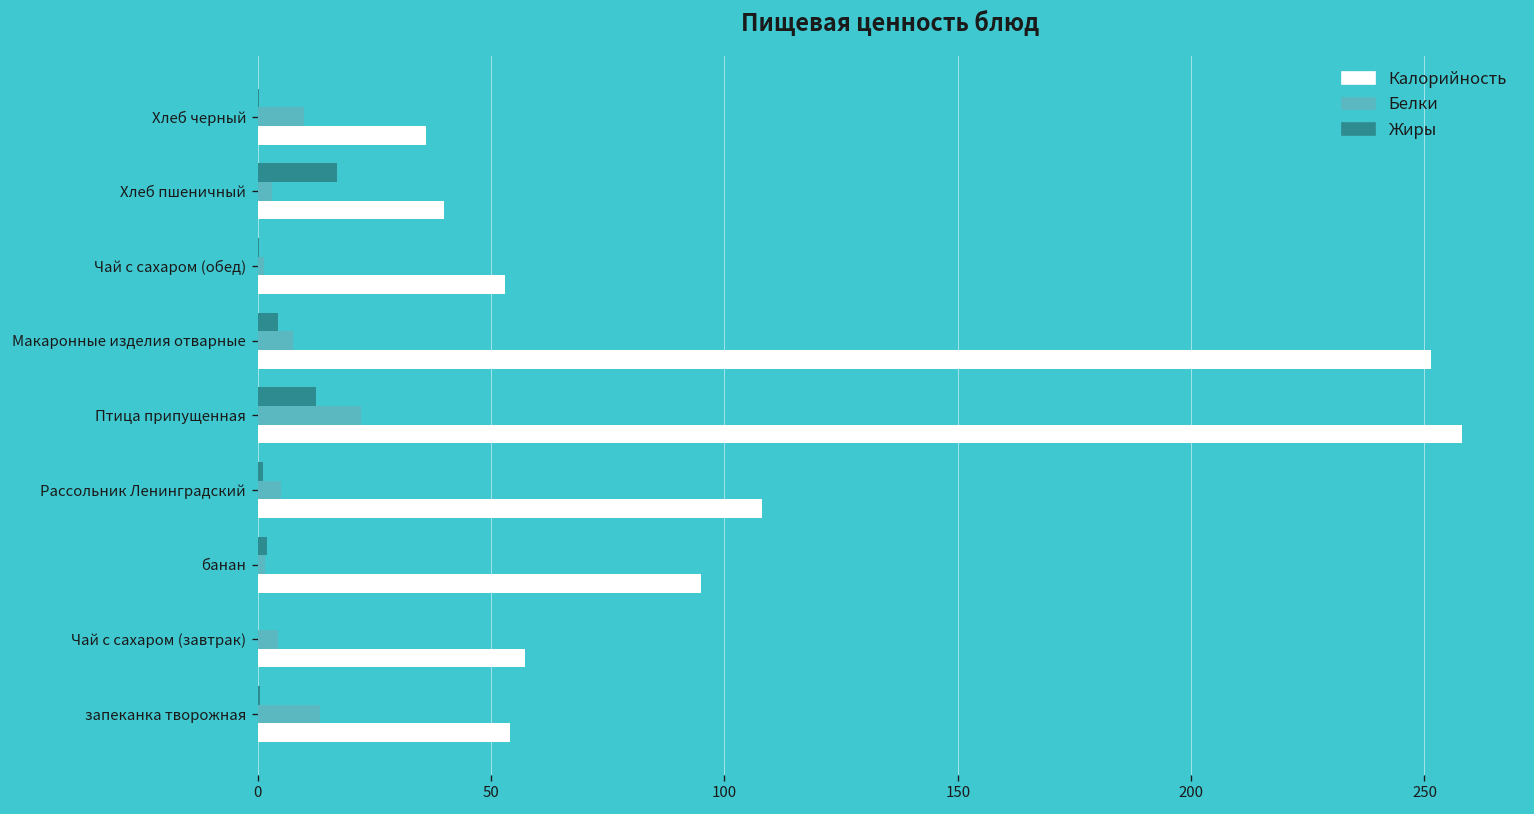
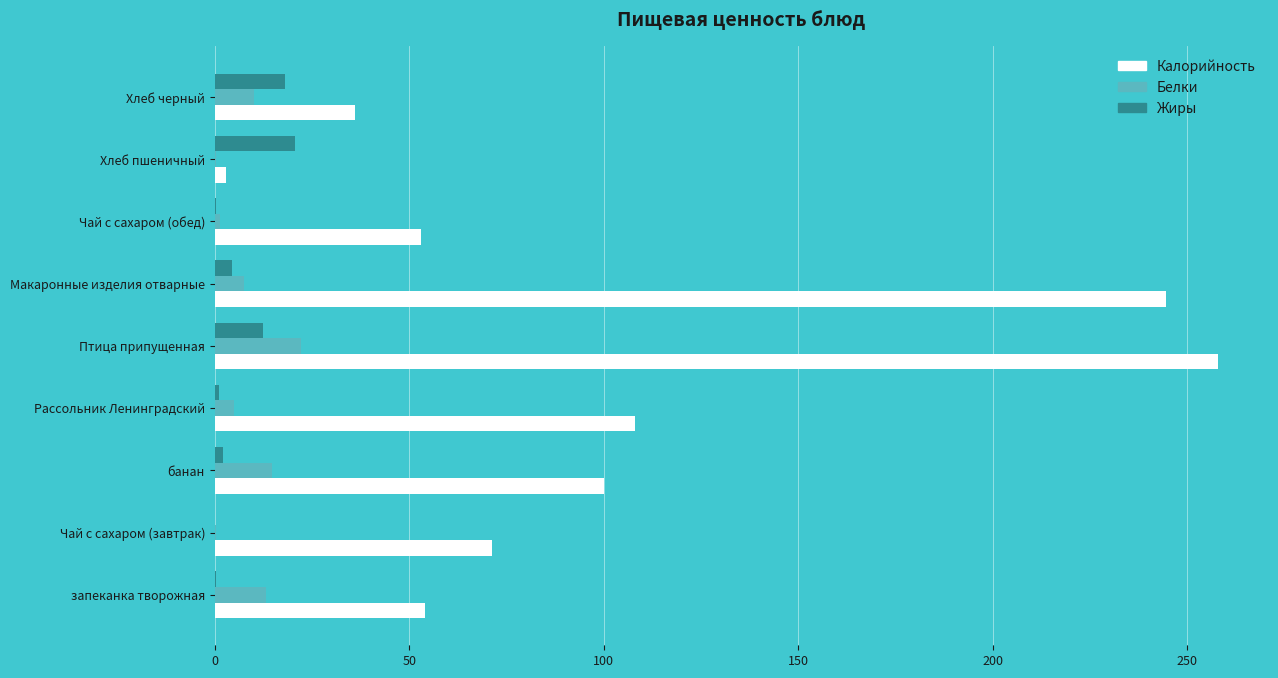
Жиры, Хлеб черный: 0 -> 18
Жиры, Хлеб пшеничный: 17 -> 21
Белки, Хлеб пшеничный: 3 -> 0
Калорийность, Хлеб пшеничный: 40 -> 3
Калорийность, Макаронные изделия отварные: 252 -> 245
Белки, банан: 2 -> 15
Калорийность, банан: 95 -> 100
Белки, Чай с сахаром (завтрак): 4 -> 0
Калорийность, Чай с сахаром (завтрак): 57 -> 71
